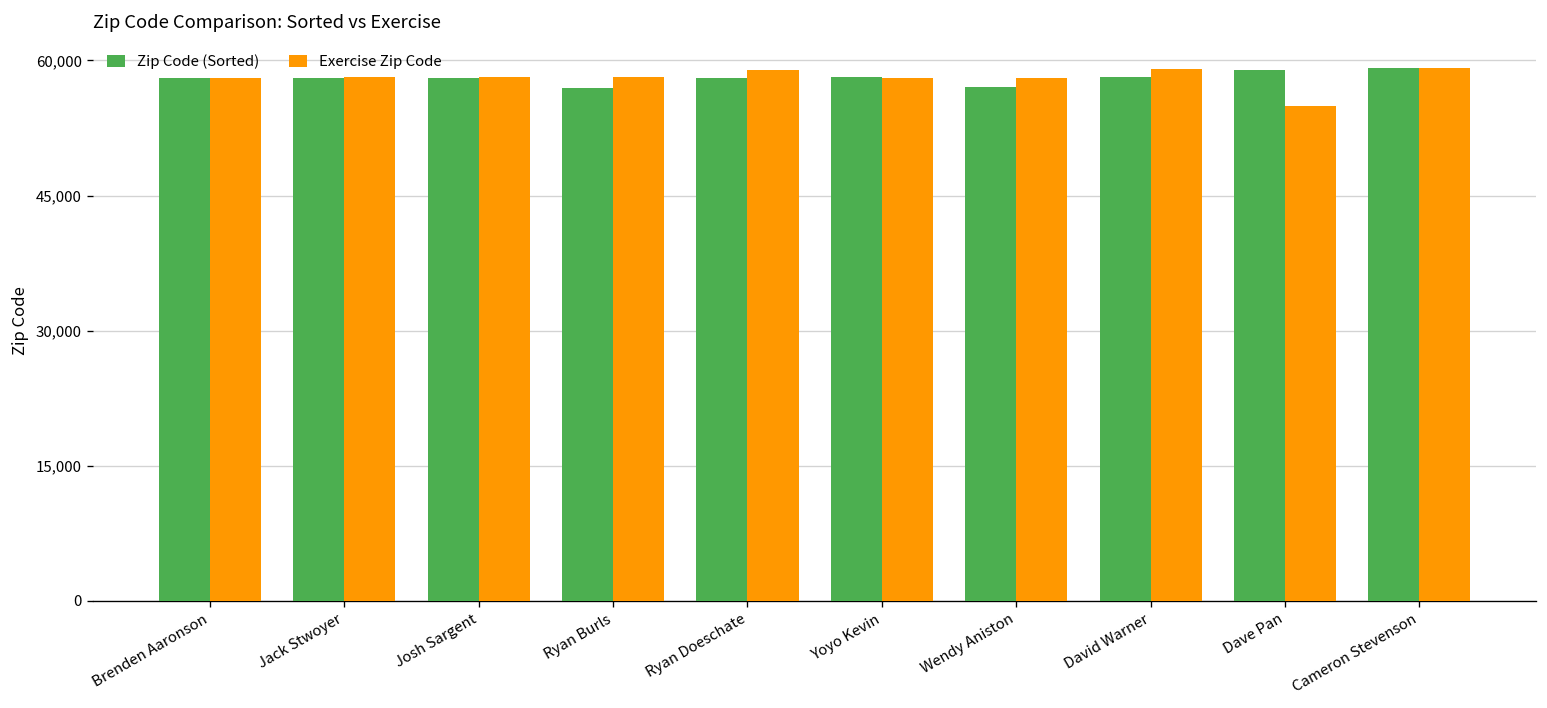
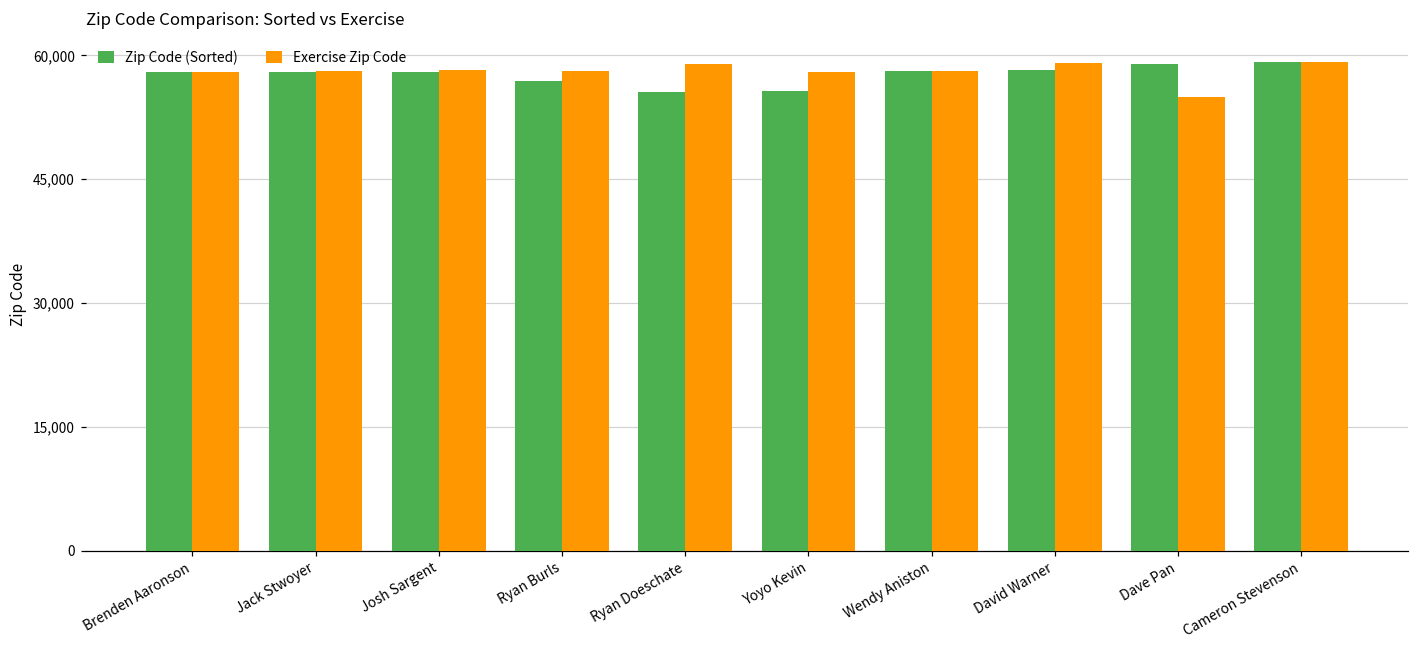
Zip Code (Sorted), Ryan Doeschate: 58,000 -> 56,000
Zip Code (Sorted), Yoyo Kevin: 58,000 -> 56,000
Zip Code (Sorted), Wendy Aniston: 57,000 -> 58,000
